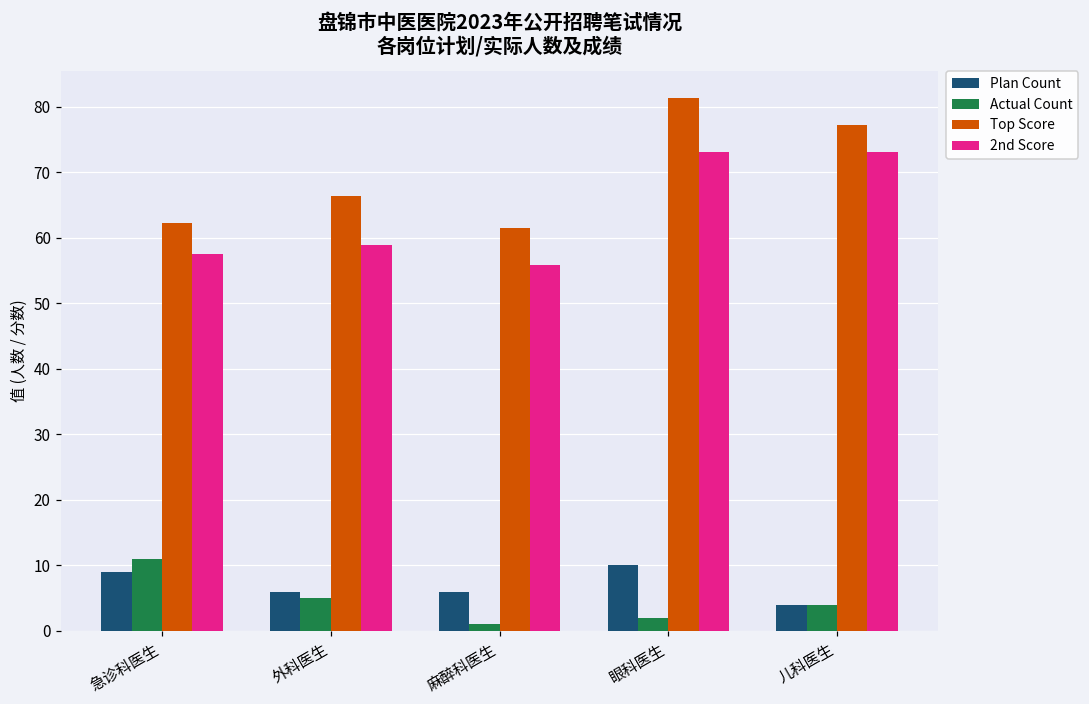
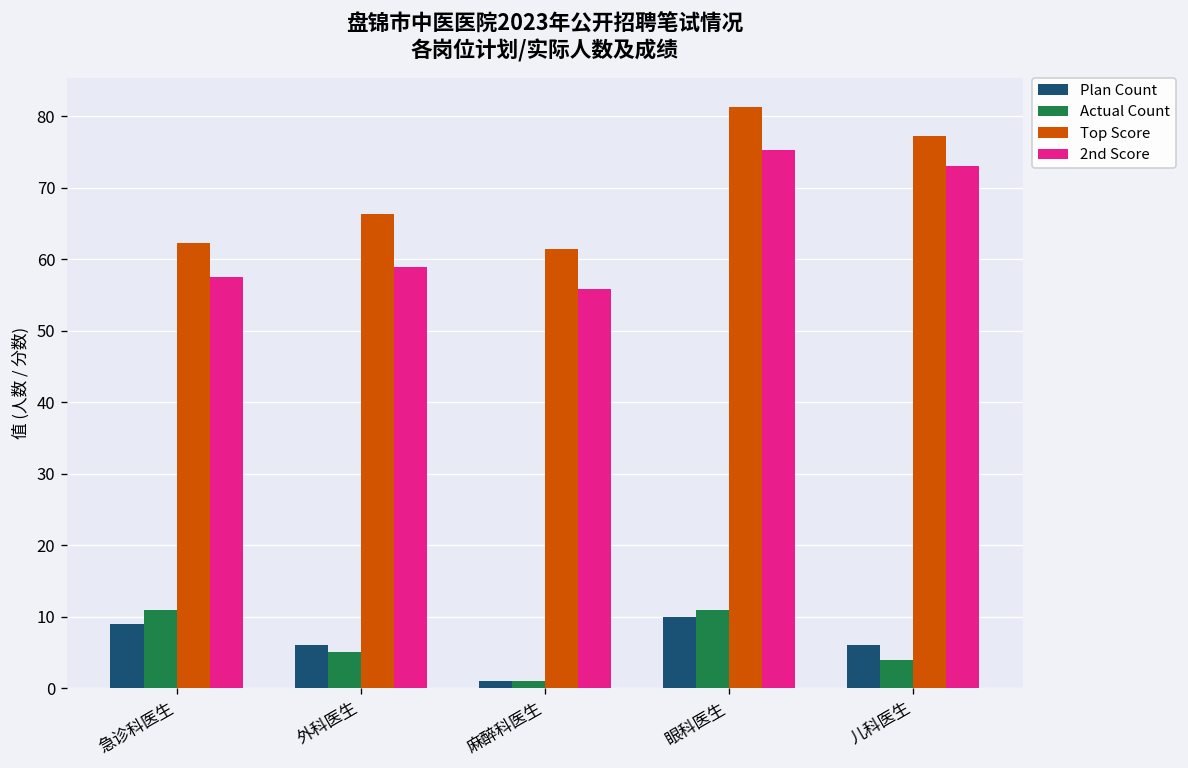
Plan Count, 麻醉科医生: 6 -> 1
Actual Count, 眼科医生: 2 -> 11
2nd Score, 眼科医生: 73 -> 75
Plan Count, 儿科医生: 4 -> 6
